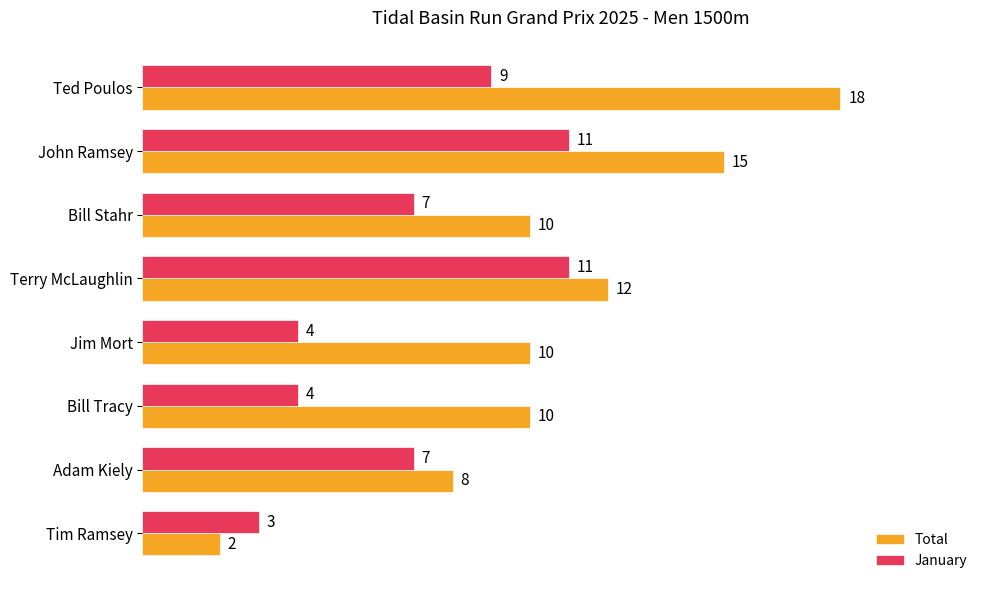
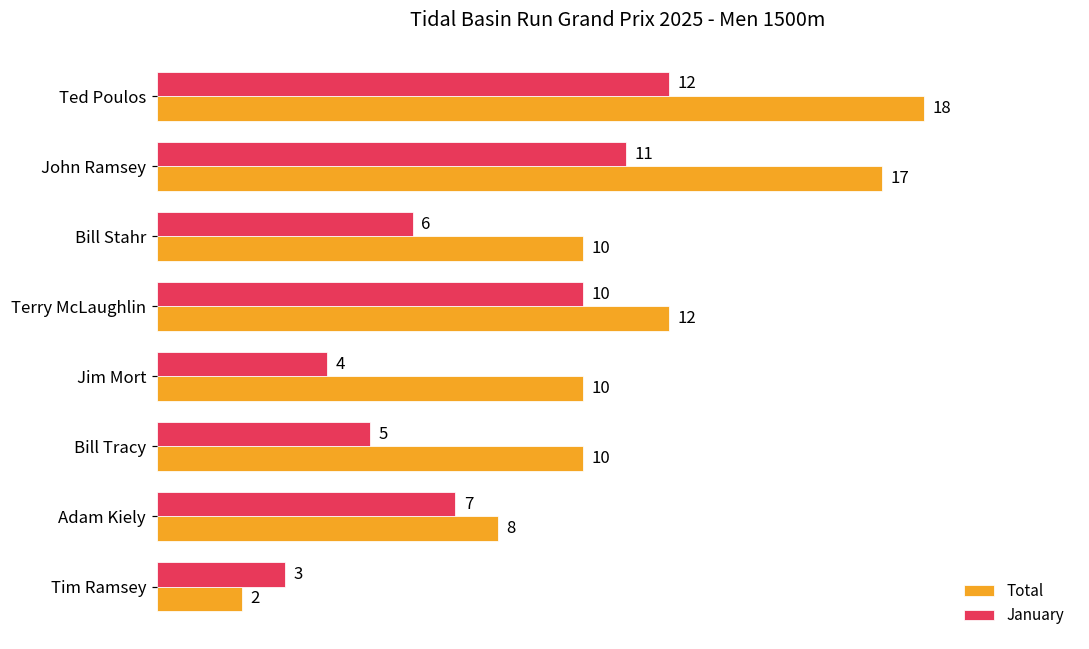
January, Ted Poulos: 9 -> 12
Total, John Ramsey: 15 -> 17
January, Bill Stahr: 7 -> 6
January, Terry McLaughlin: 11 -> 10
January, Bill Tracy: 4 -> 5
